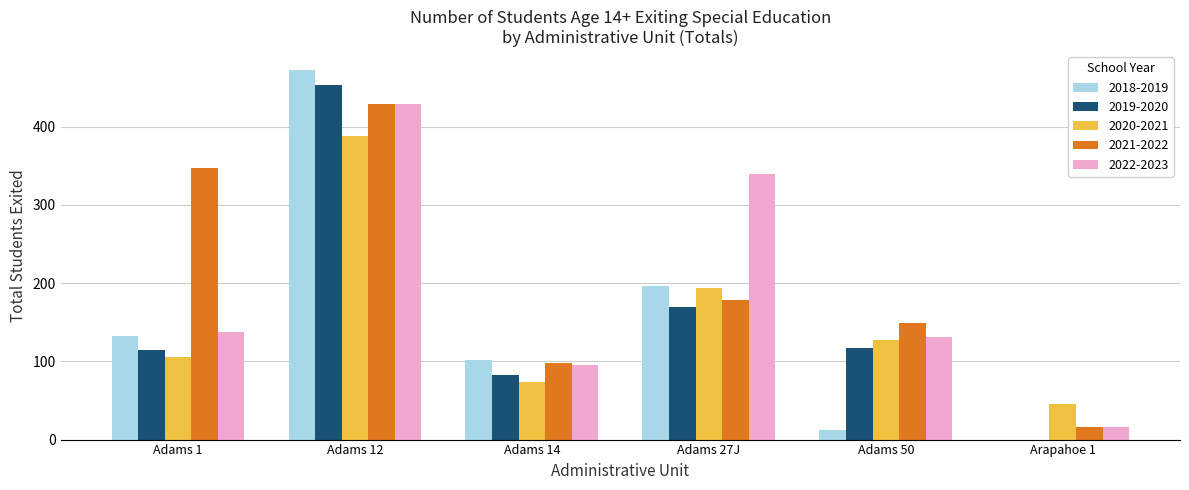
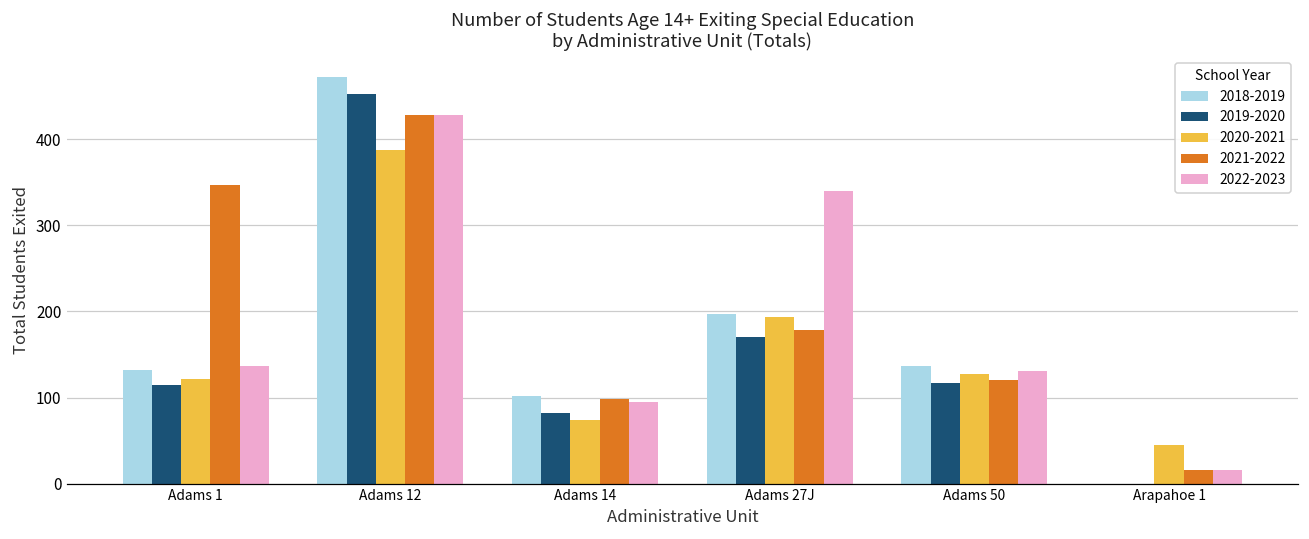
2020-2021, Adams 1: 110 -> 120
2018-2019, Adams 50: 10 -> 140
2021-2022, Adams 50: 150 -> 120
